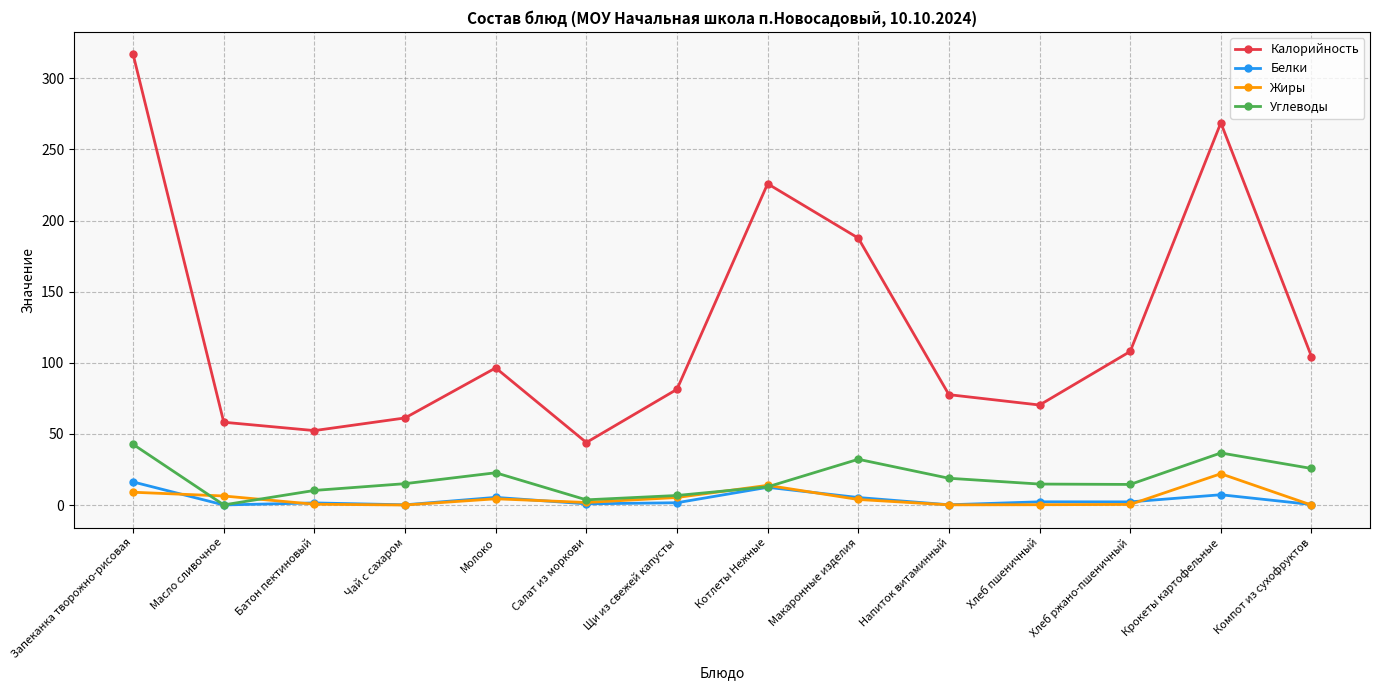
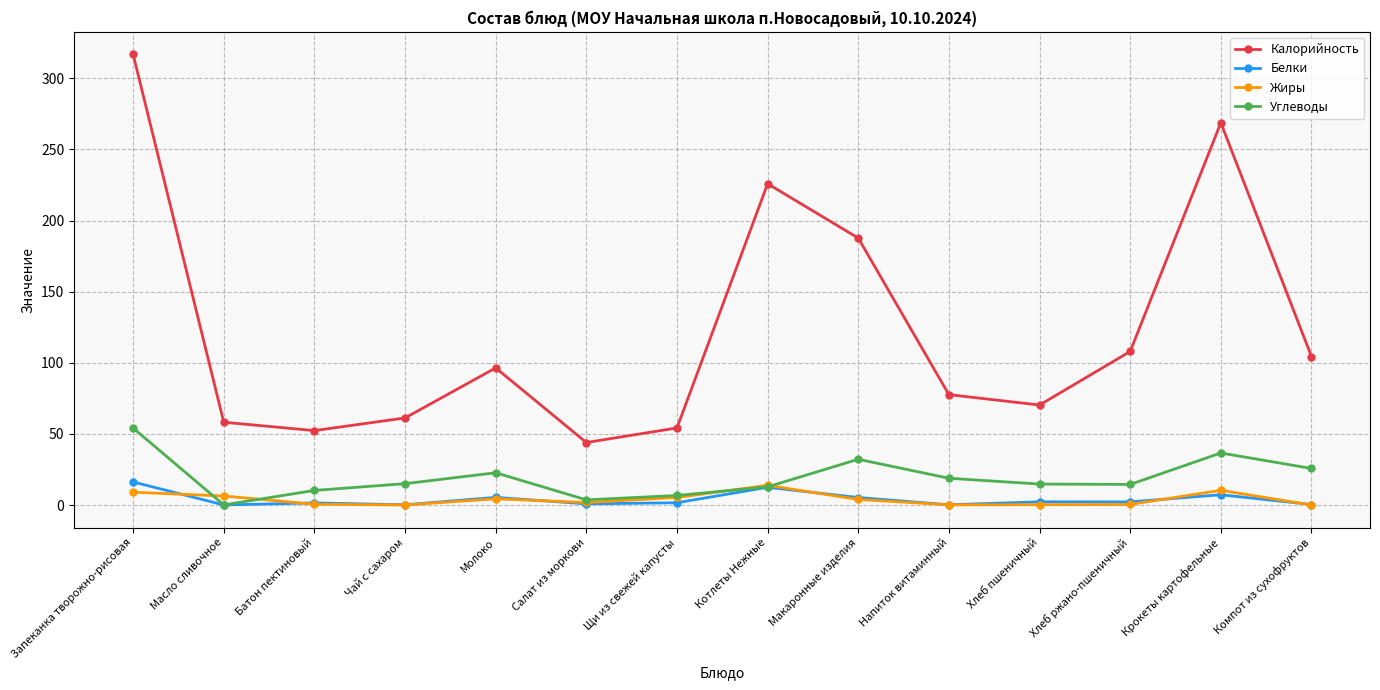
Углеводы, Запеканка творожно-рисовая: 43 -> 54
Калорийность, Щи из свежей капусты: 81 -> 54
Жиры, Крокеты картофельные: 22 -> 10
